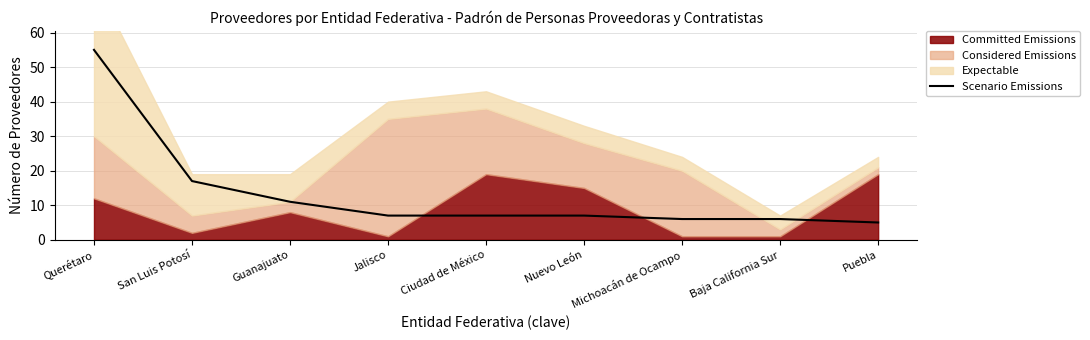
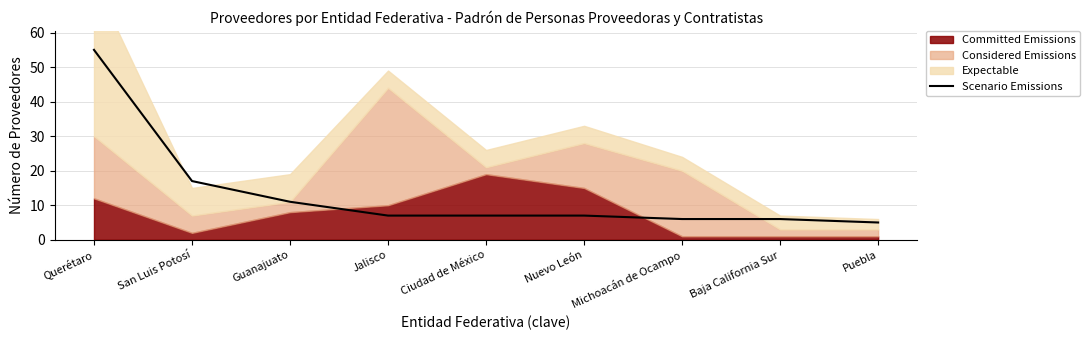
Expectable, San Luis Potosí: 12 -> 8
Committed Emissions, Jalisco: 1 -> 10
Considered Emissions, Ciudad de México: 19 -> 2
Committed Emissions, Puebla: 19 -> 1
